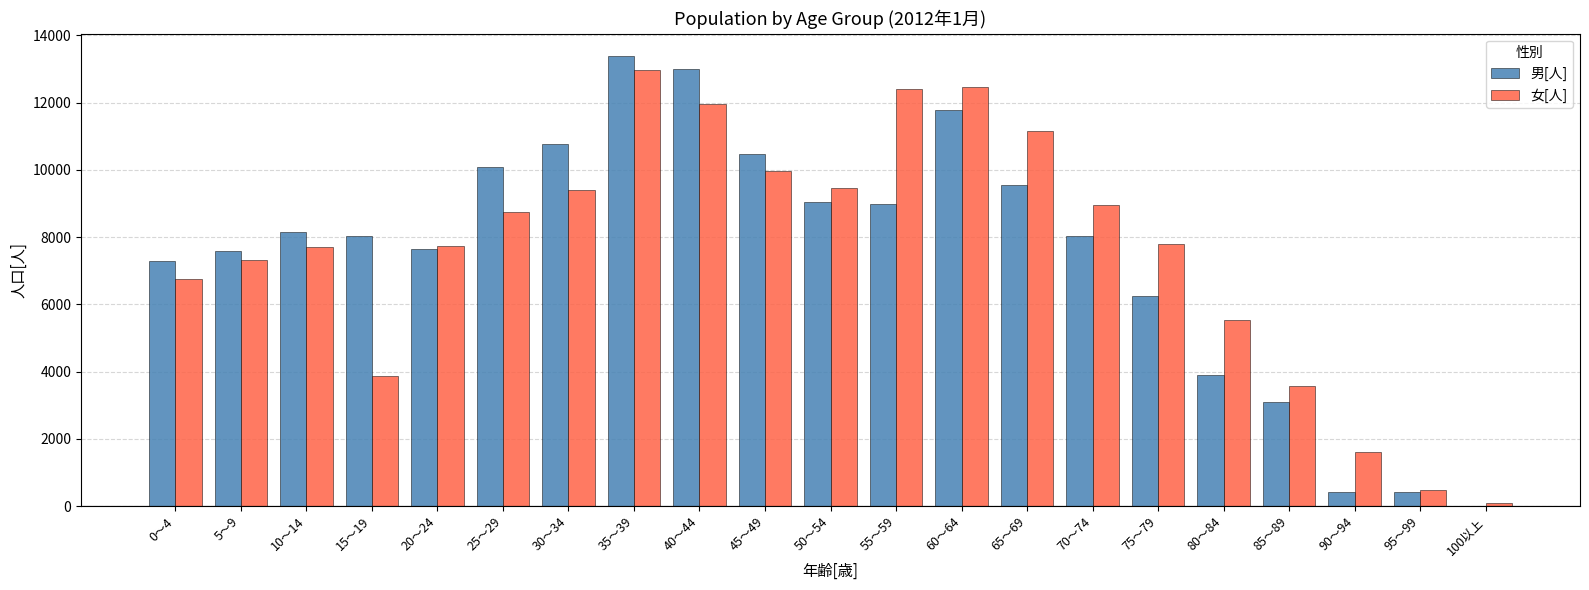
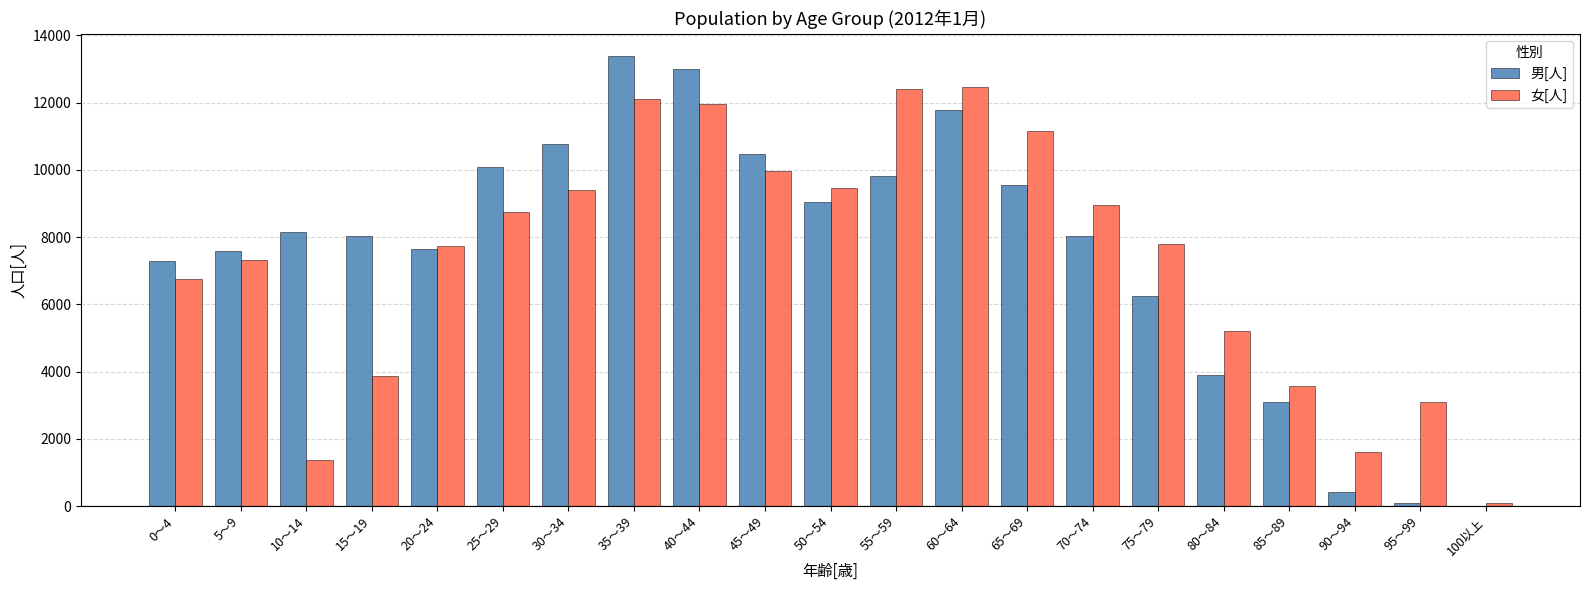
女[人], 10～14: 7700 -> 1400
女[人], 35～39: 13000 -> 12100
男[人], 55～59: 9000 -> 9800
女[人], 80～84: 5500 -> 5200
男[人], 95～99: 400 -> 100
女[人], 95～99: 500 -> 3100
